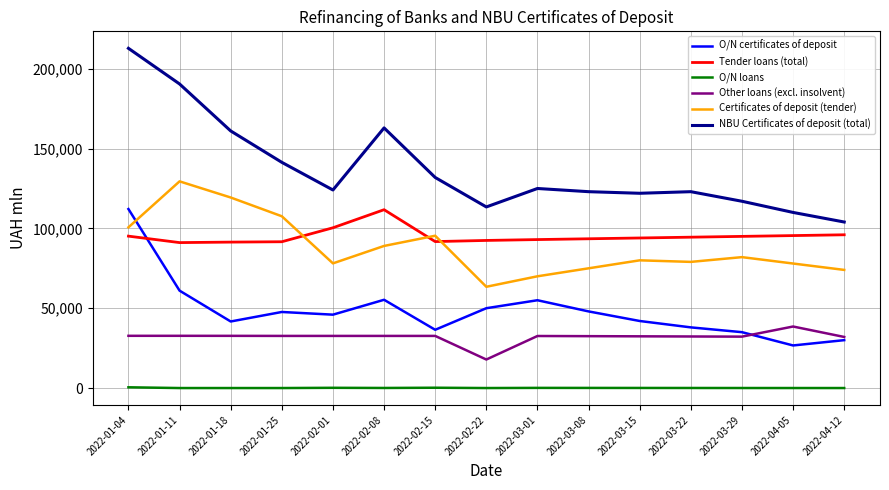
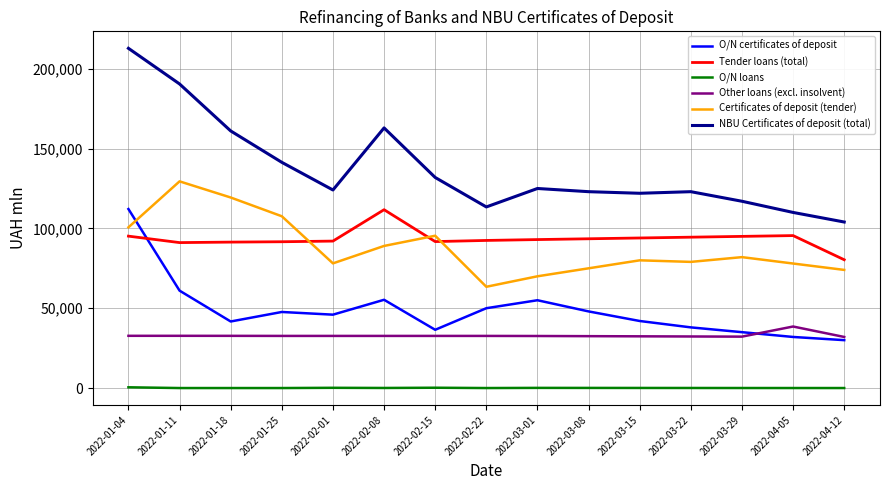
Tender loans (total), 2022-02-01: 100,000 -> 92,000
Other loans (excl. insolvent), 2022-02-22: 18,000 -> 33,000
O/N certificates of deposit, 2022-04-05: 27,000 -> 32,000
Tender loans (total), 2022-04-12: 96,000 -> 80,000
